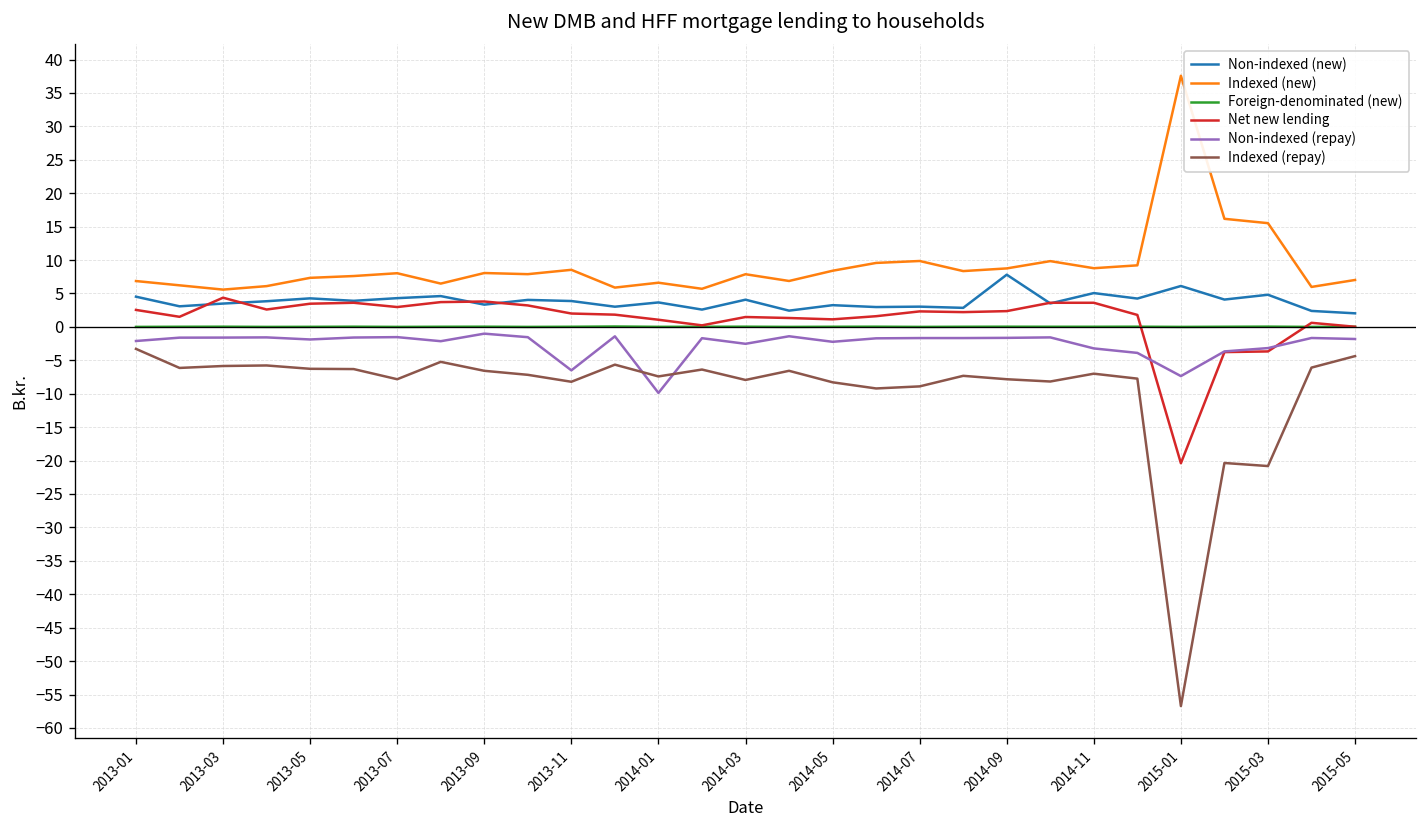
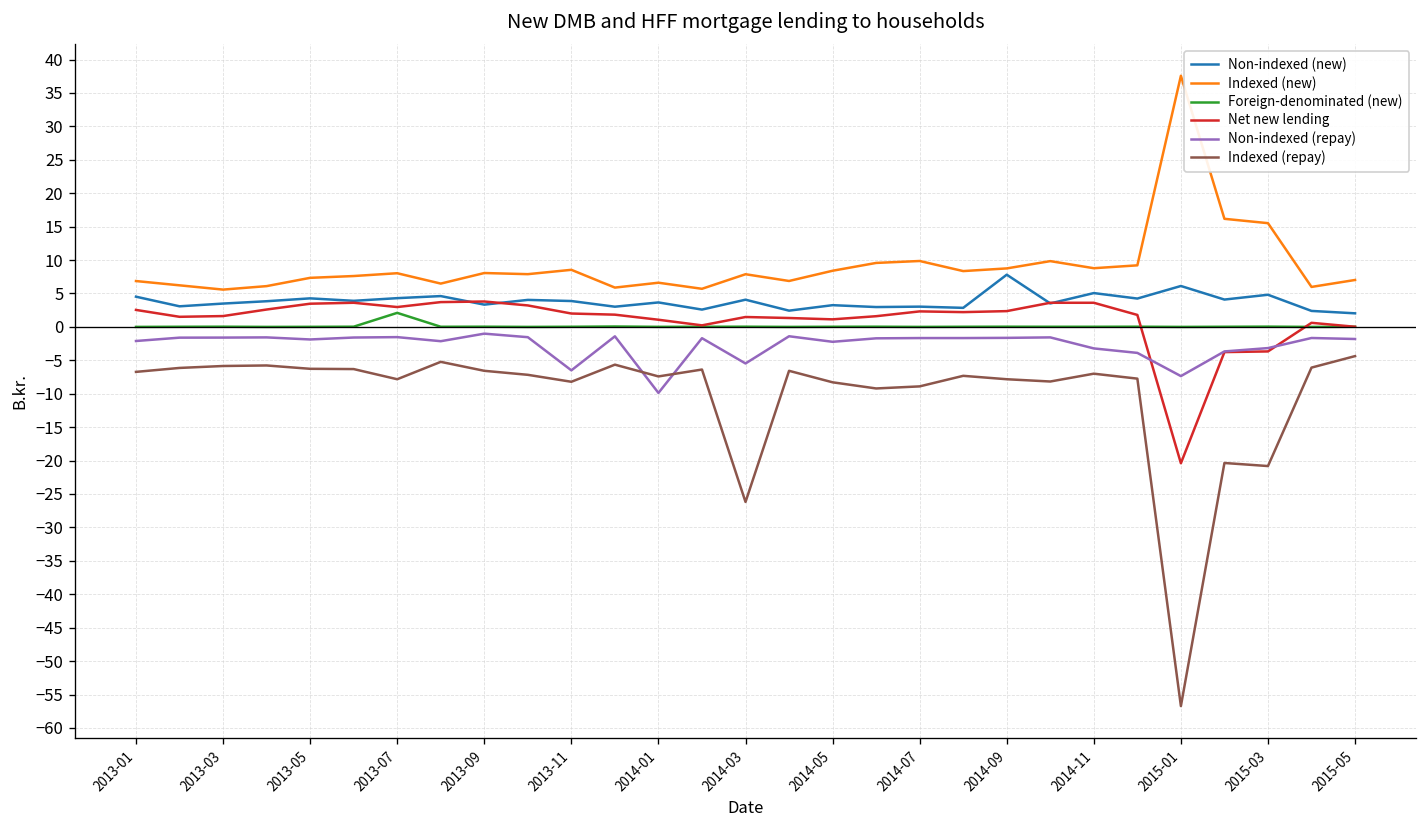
Indexed (repay), 2013-01: -3 -> -7
Net new lending, 2013-03: 4 -> 2
Foreign-denominated (new), 2013-07: 0 -> 2
Non-indexed (repay), 2014-03: -3 -> -5
Indexed (repay), 2014-03: -8 -> -26
